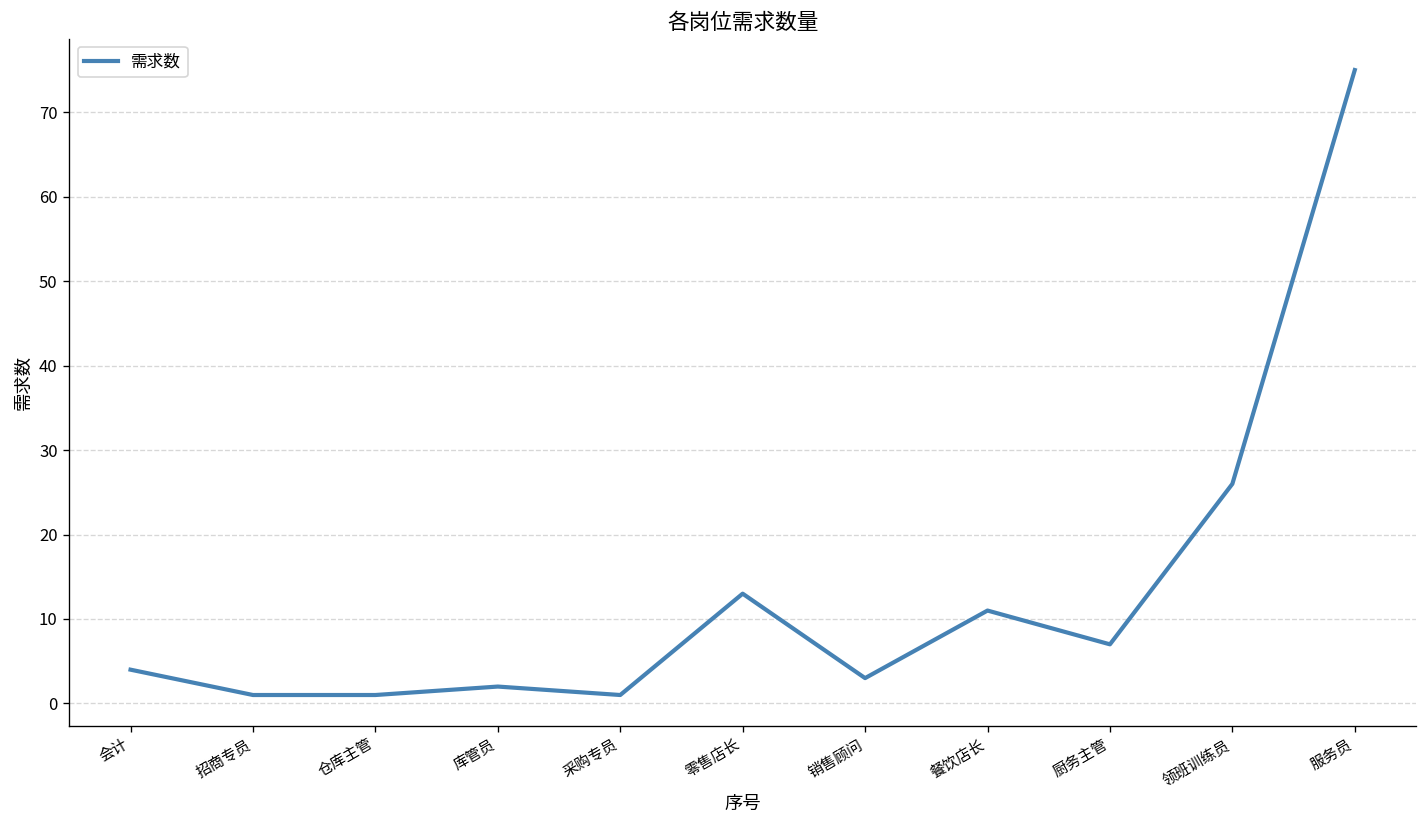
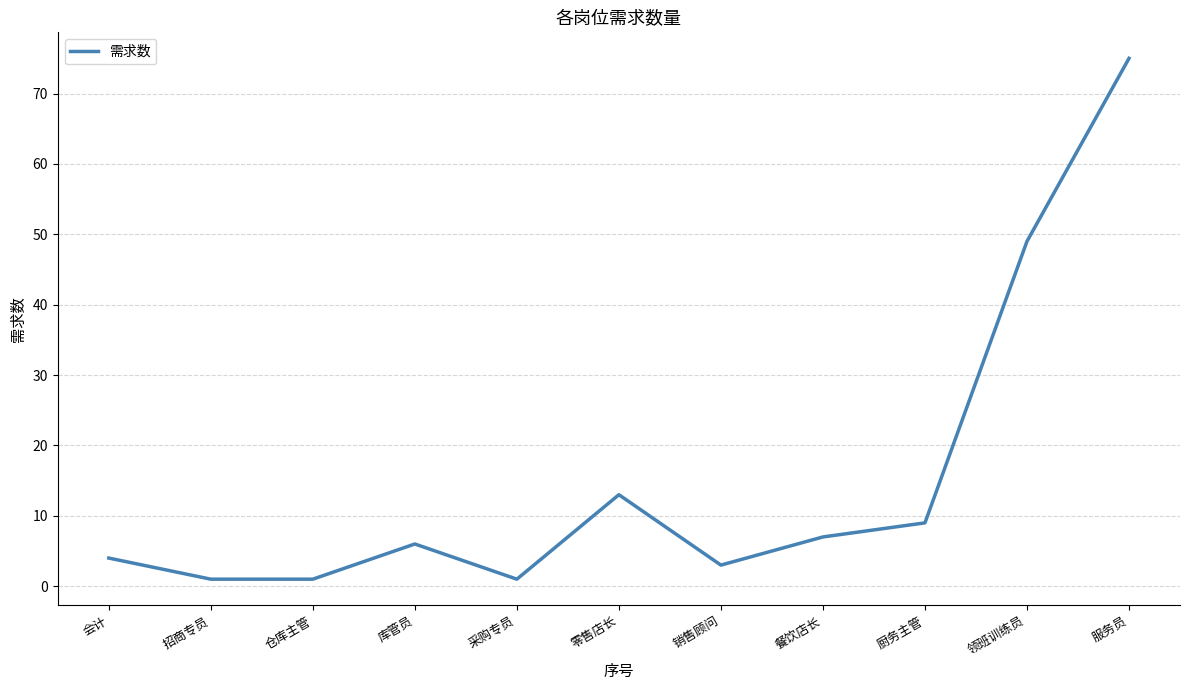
库管员: 2 -> 6
餐饮店长: 11 -> 7
厨务主管: 7 -> 9
领班训练员: 26 -> 49
